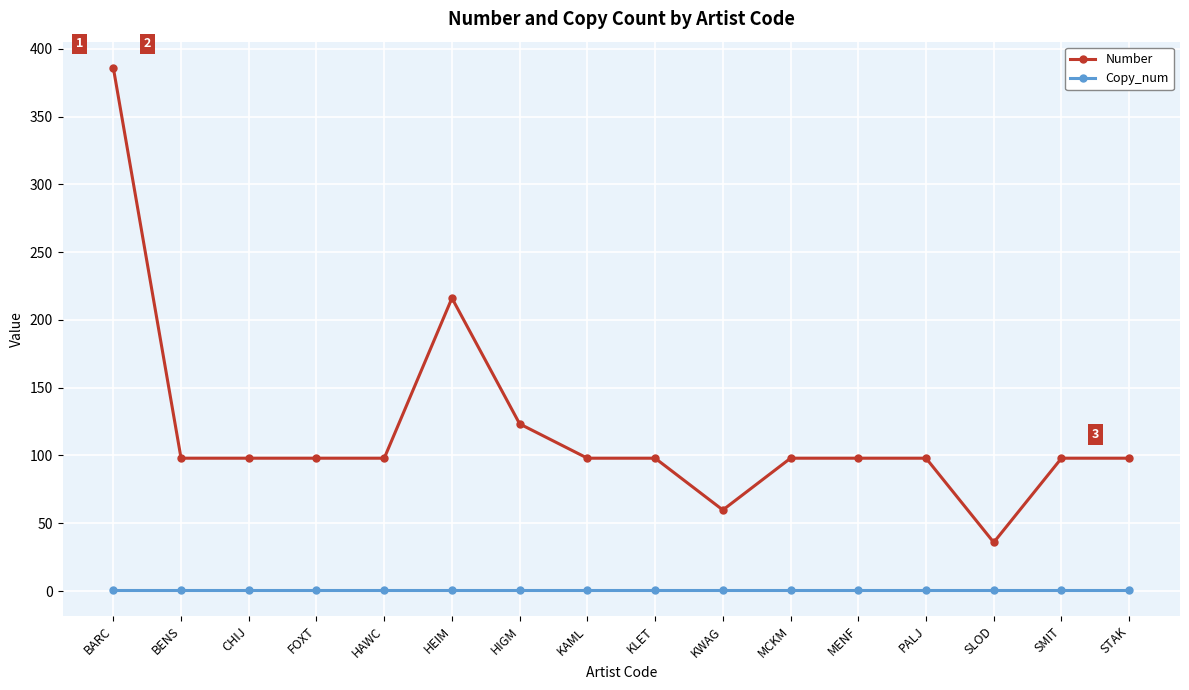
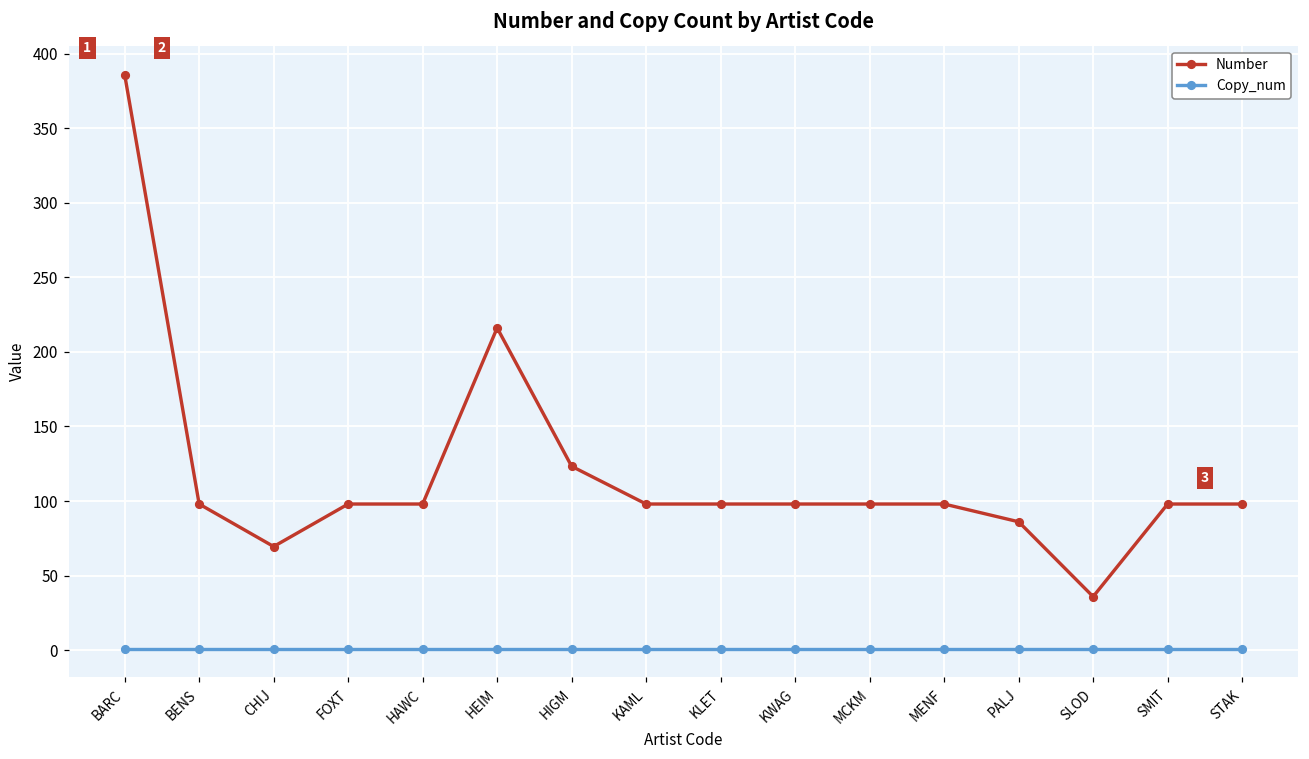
Number, CHIJ: 98 -> 70
Number, KWAG: 60 -> 98
Number, PALJ: 98 -> 86
